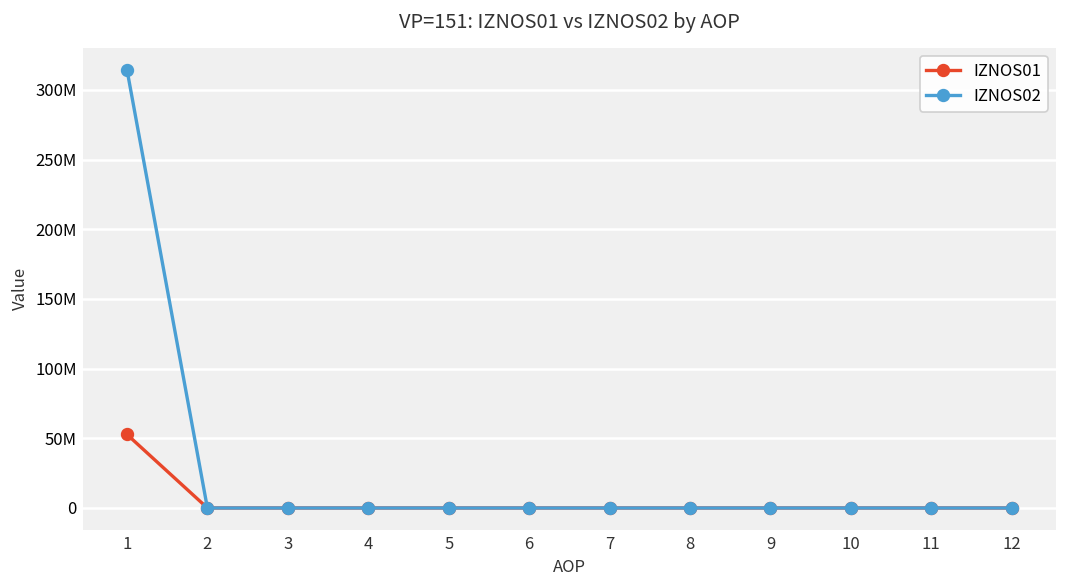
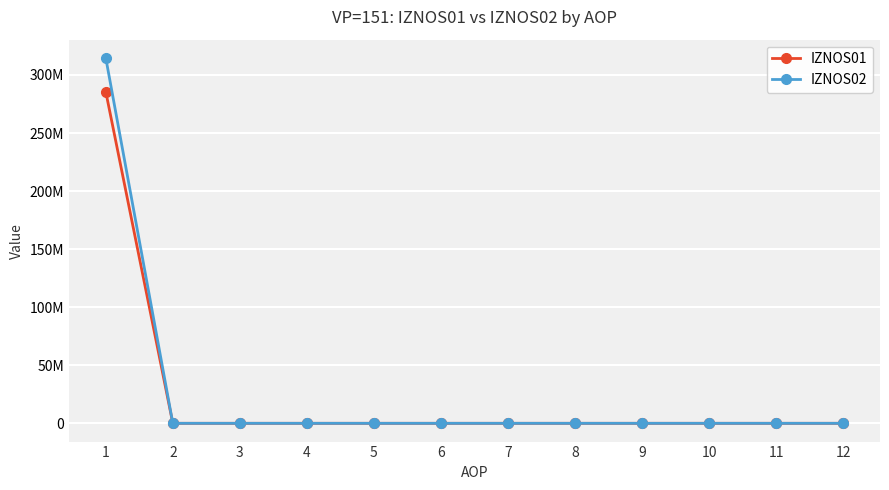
IZNOS01, 1: 53000000 -> 286000000
